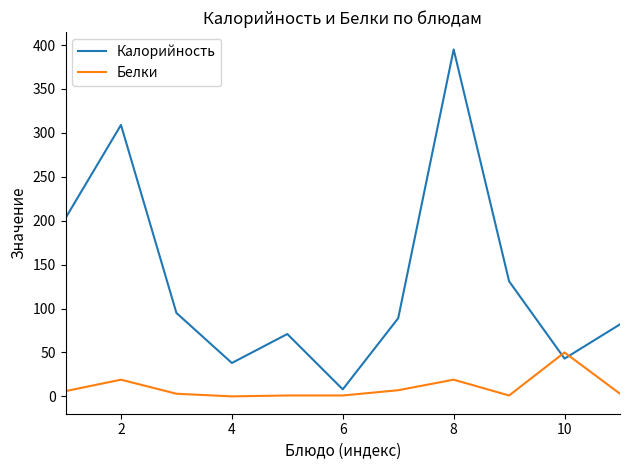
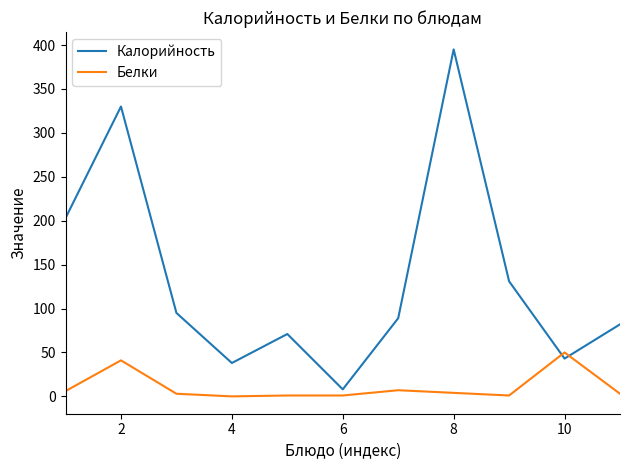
Калорийность, 2: 310 -> 330
Белки, 2: 20 -> 40
Белки, 8: 20 -> 0
